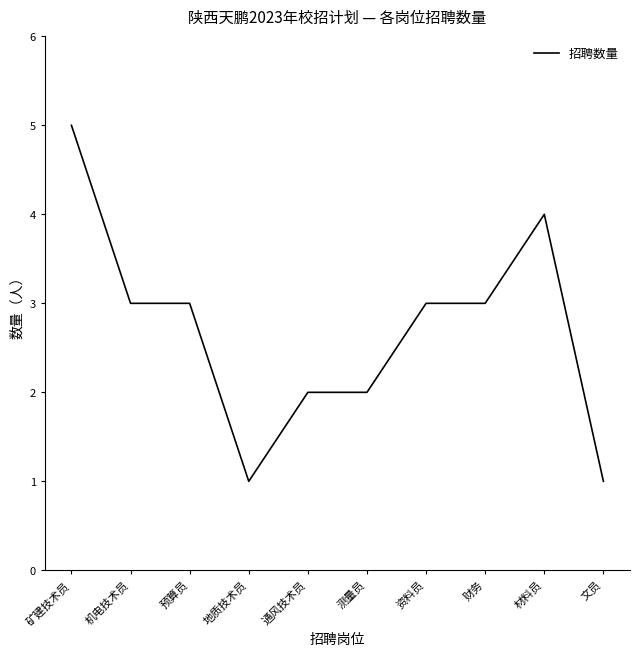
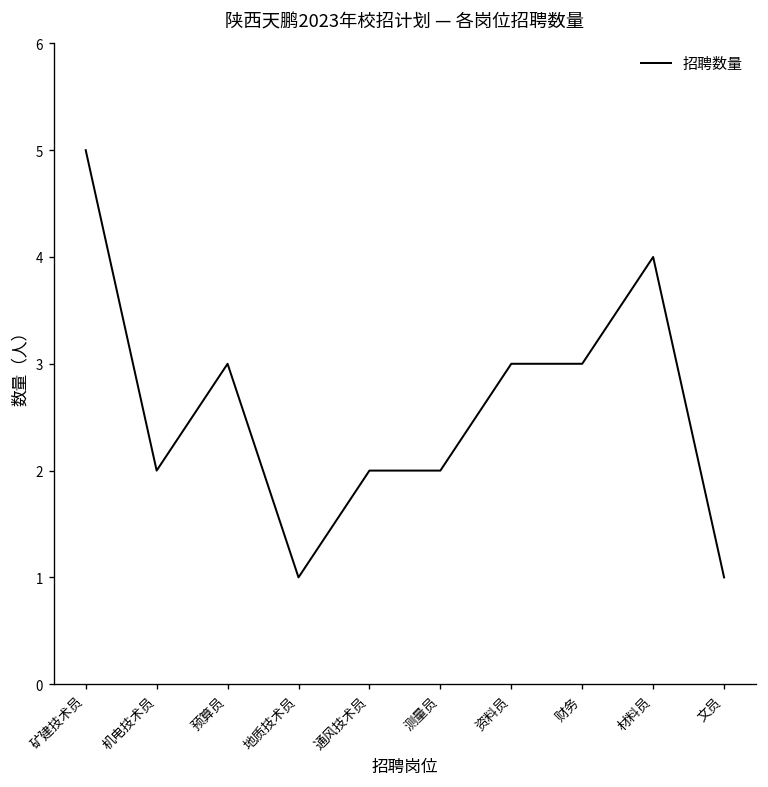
机电技术员: 3 -> 2
